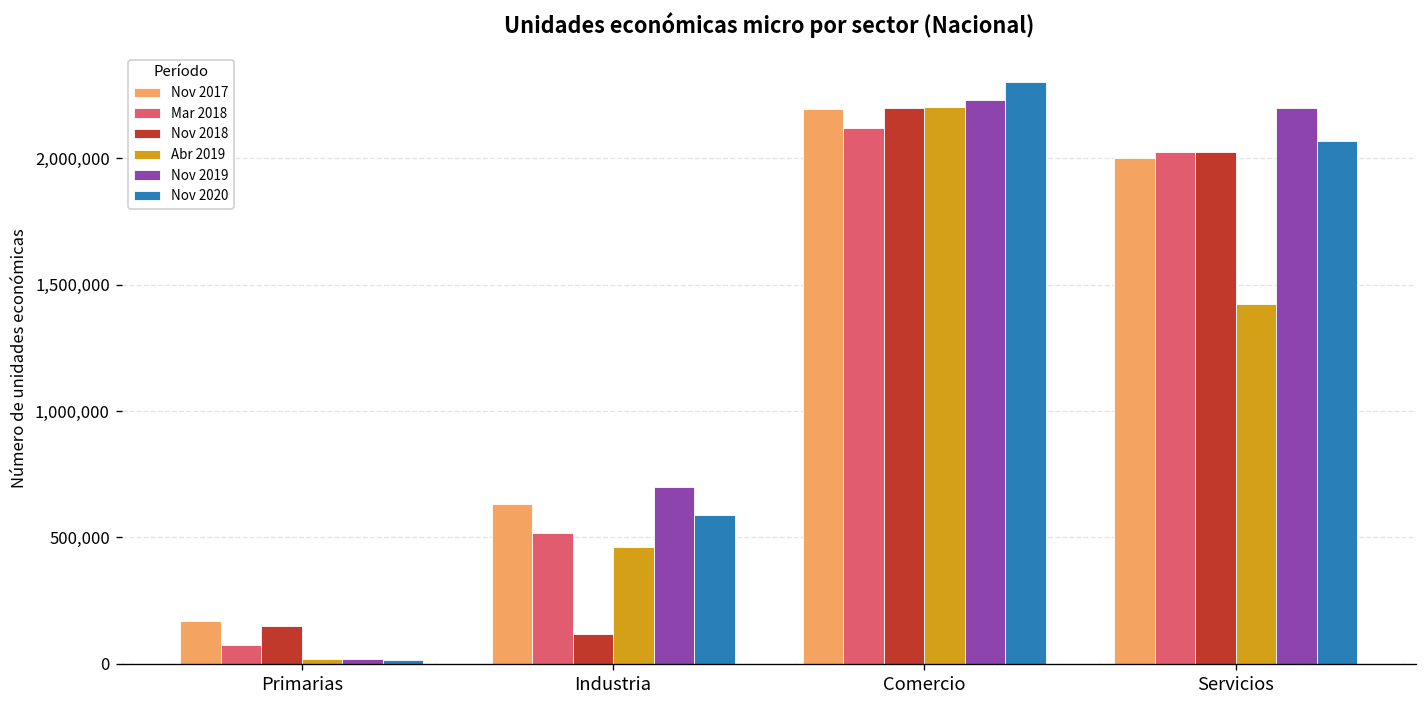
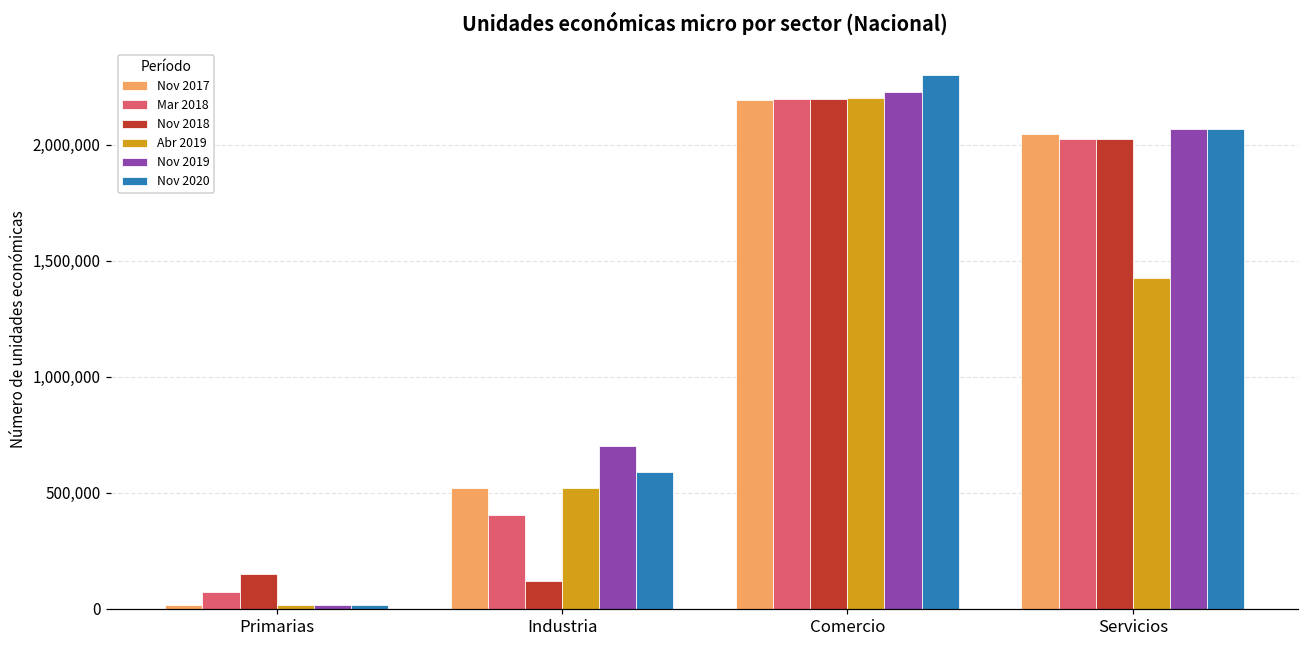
Nov 2017, Primarias: 170,000 -> 20,000
Nov 2017, Industria: 630,000 -> 520,000
Mar 2018, Industria: 520,000 -> 400,000
Abr 2019, Industria: 460,000 -> 520,000
Mar 2018, Comercio: 2,120,000 -> 2,200,000
Nov 2017, Servicios: 2,000,000 -> 2,050,000
Nov 2019, Servicios: 2,200,000 -> 2,070,000
